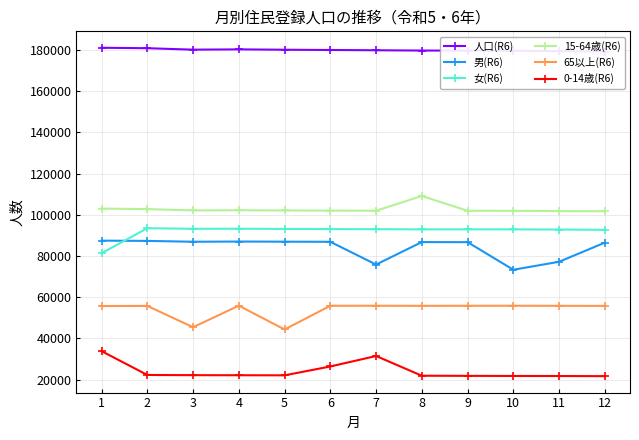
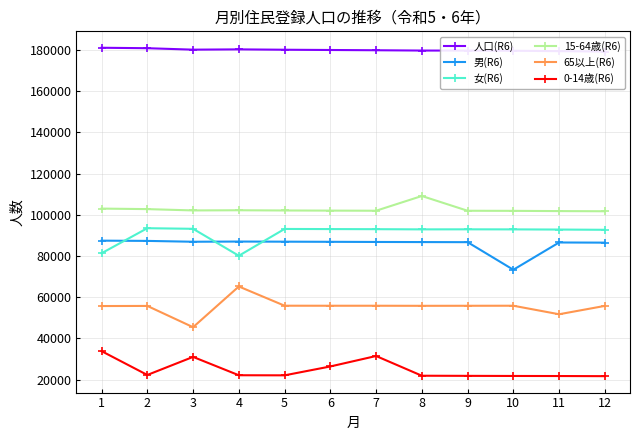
0-14歳(R6), 3: 22000 -> 31000
女(R6), 4: 93000 -> 80000
65以上(R6), 4: 56000 -> 65000
65以上(R6), 5: 44000 -> 56000
男(R6), 7: 76000 -> 87000
男(R6), 11: 77000 -> 87000
65以上(R6), 11: 56000 -> 52000
